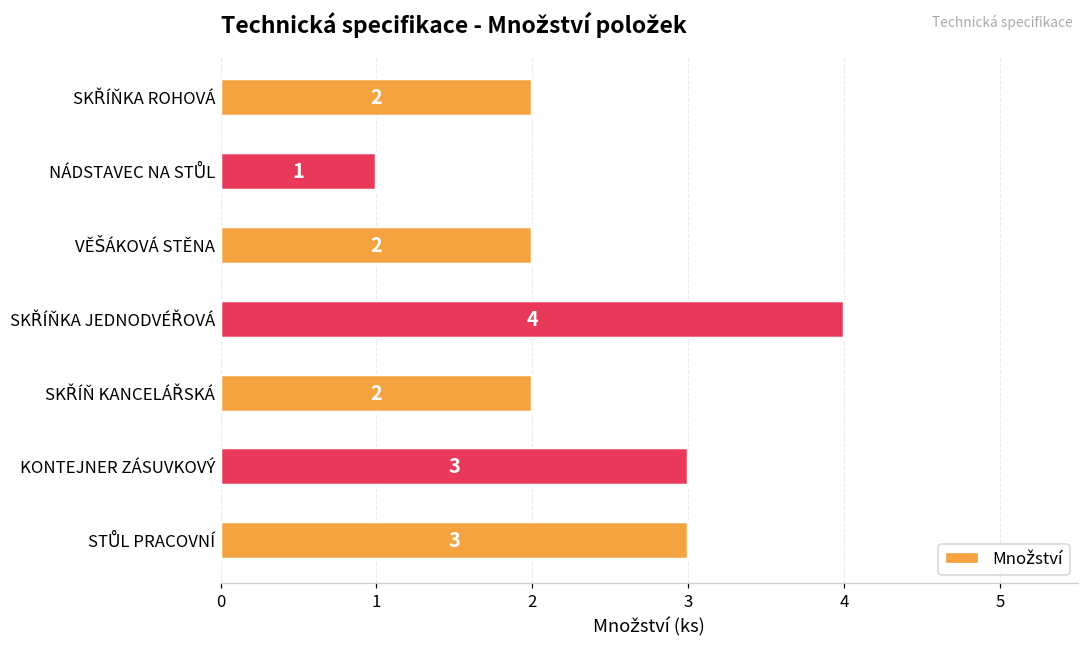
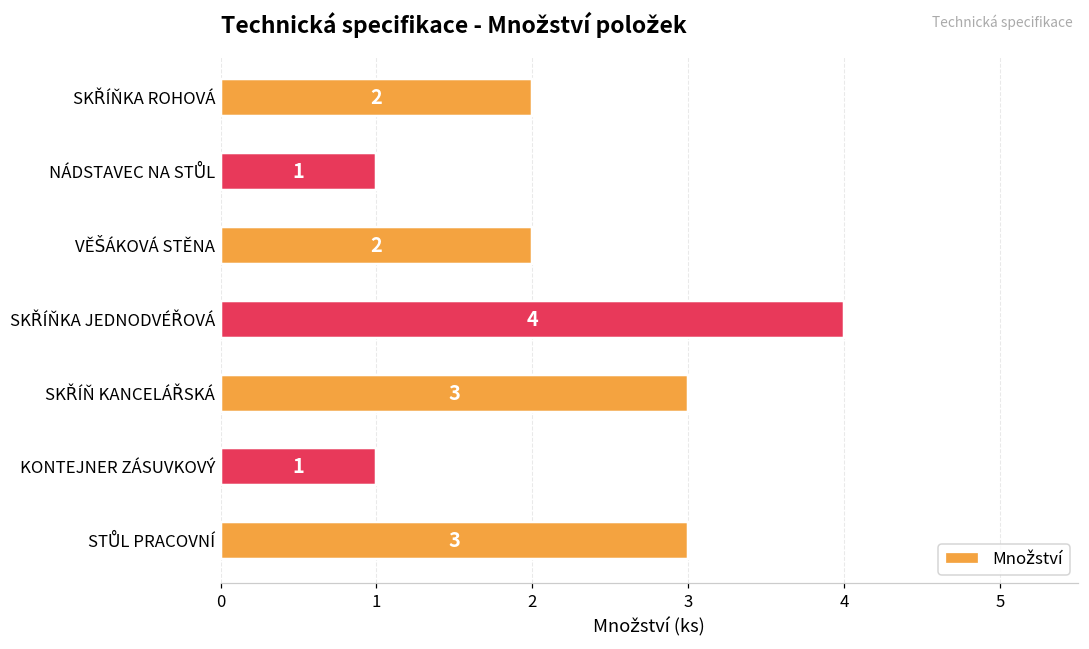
SKŘÍŇ KANCELÁŘSKÁ: 2 -> 3
KONTEJNER ZÁSUVKOVÝ: 3 -> 1
